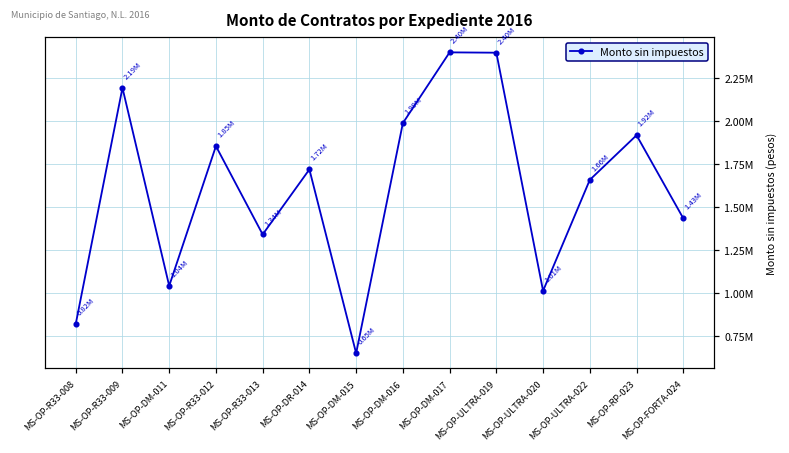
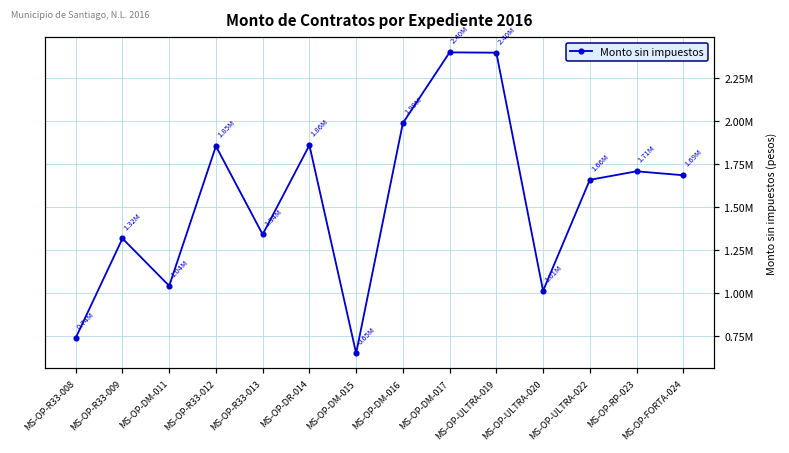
MS-OP-R33-008: 0.82M -> 0.74M
MS-OP-R33-009: 2.19M -> 1.32M
MS-OP-DR-014: 1.72M -> 1.86M
MS-OP-RP-023: 1.92M -> 1.71M
MS-OP-FORTA-024: 1.43M -> 1.69M
